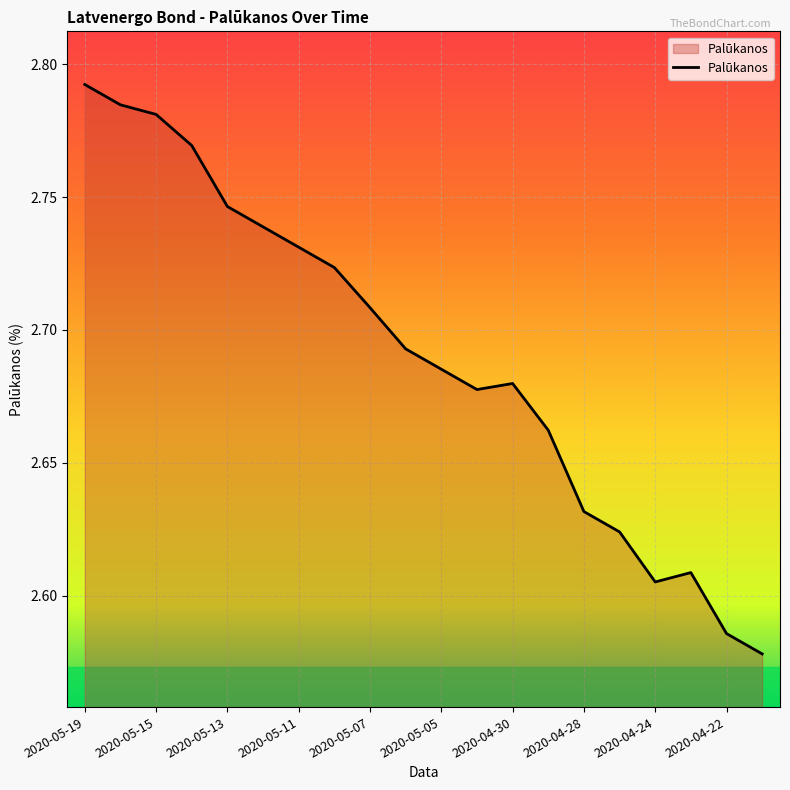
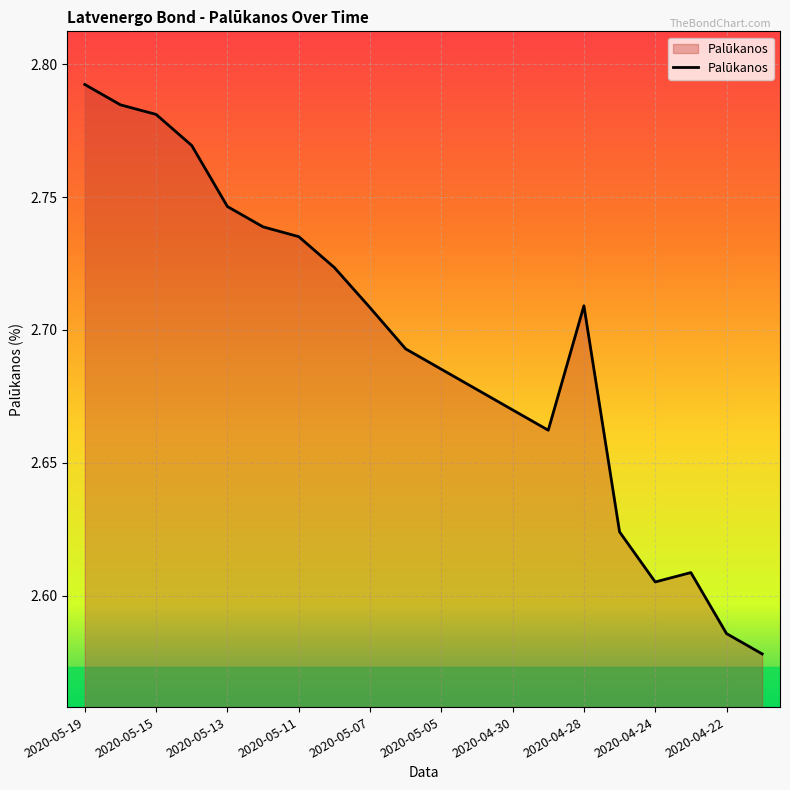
2020-05-11: 2.731 -> 2.735
2020-04-30: 2.680 -> 2.670
2020-04-28: 2.632 -> 2.709
